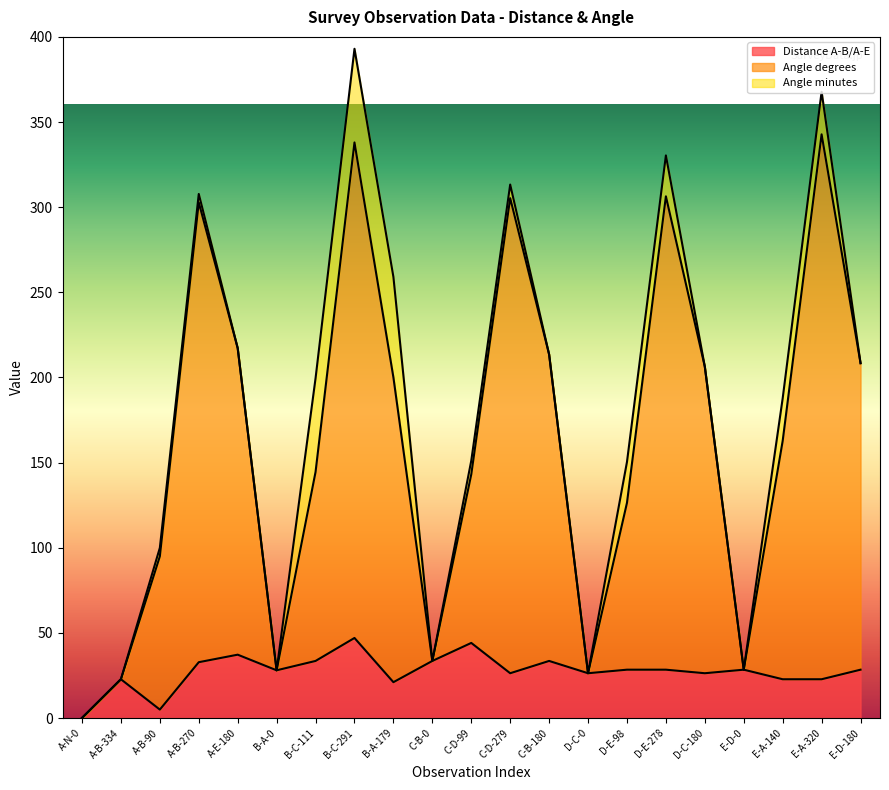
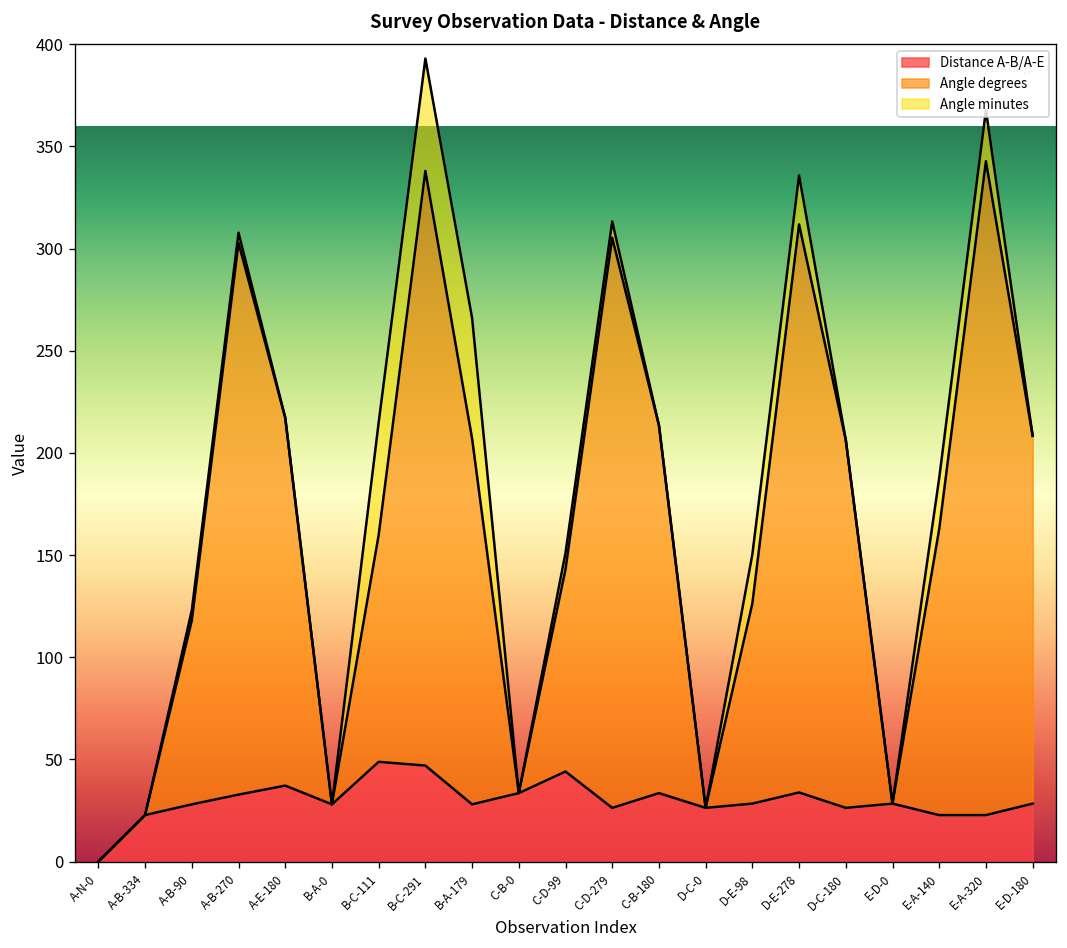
Distance A-B/A-E, A-B-90: 5 -> 28
Distance A-B/A-E, B-C-111: 34 -> 49
Distance A-B/A-E, B-A-179: 21 -> 28
Distance A-B/A-E, D-E-278: 28 -> 34
